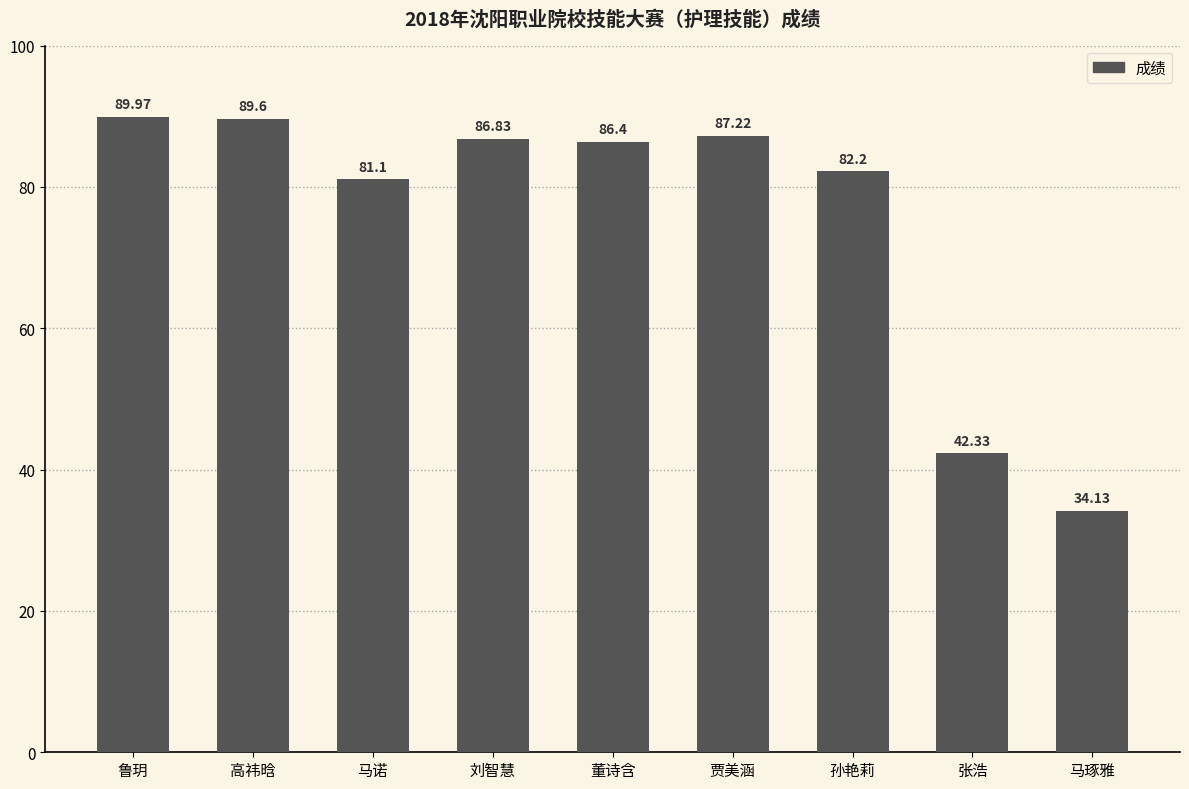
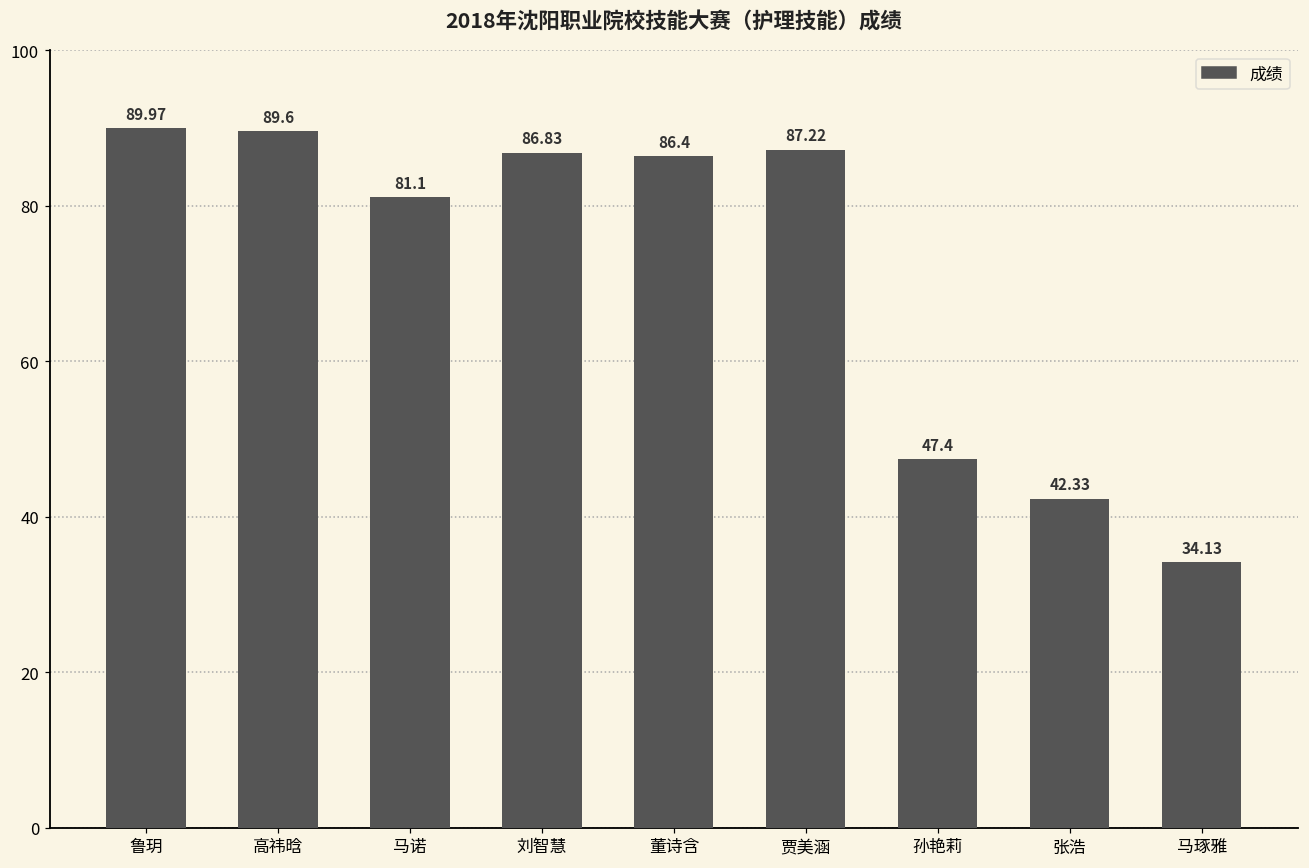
孙艳莉: 82.2 -> 47.4
